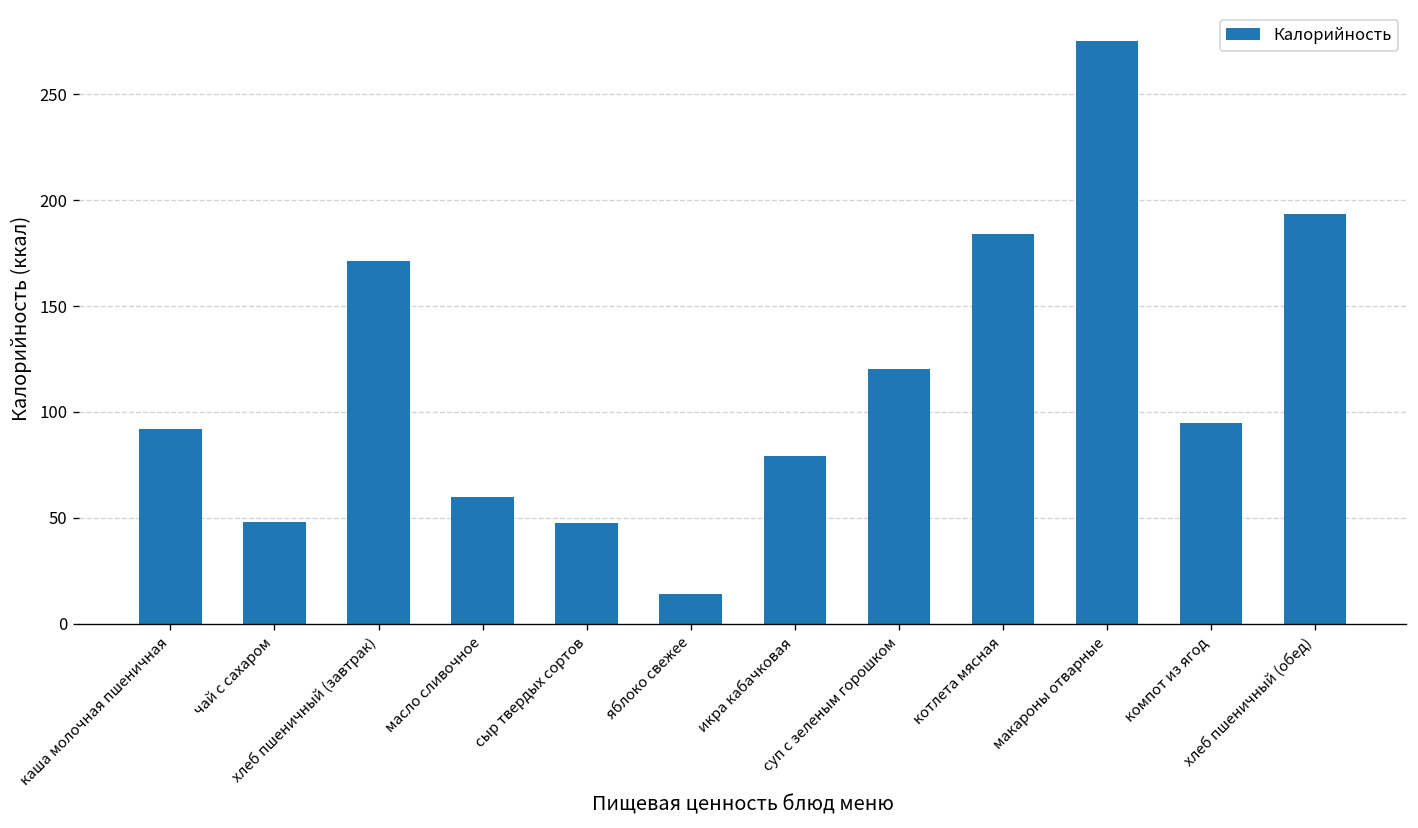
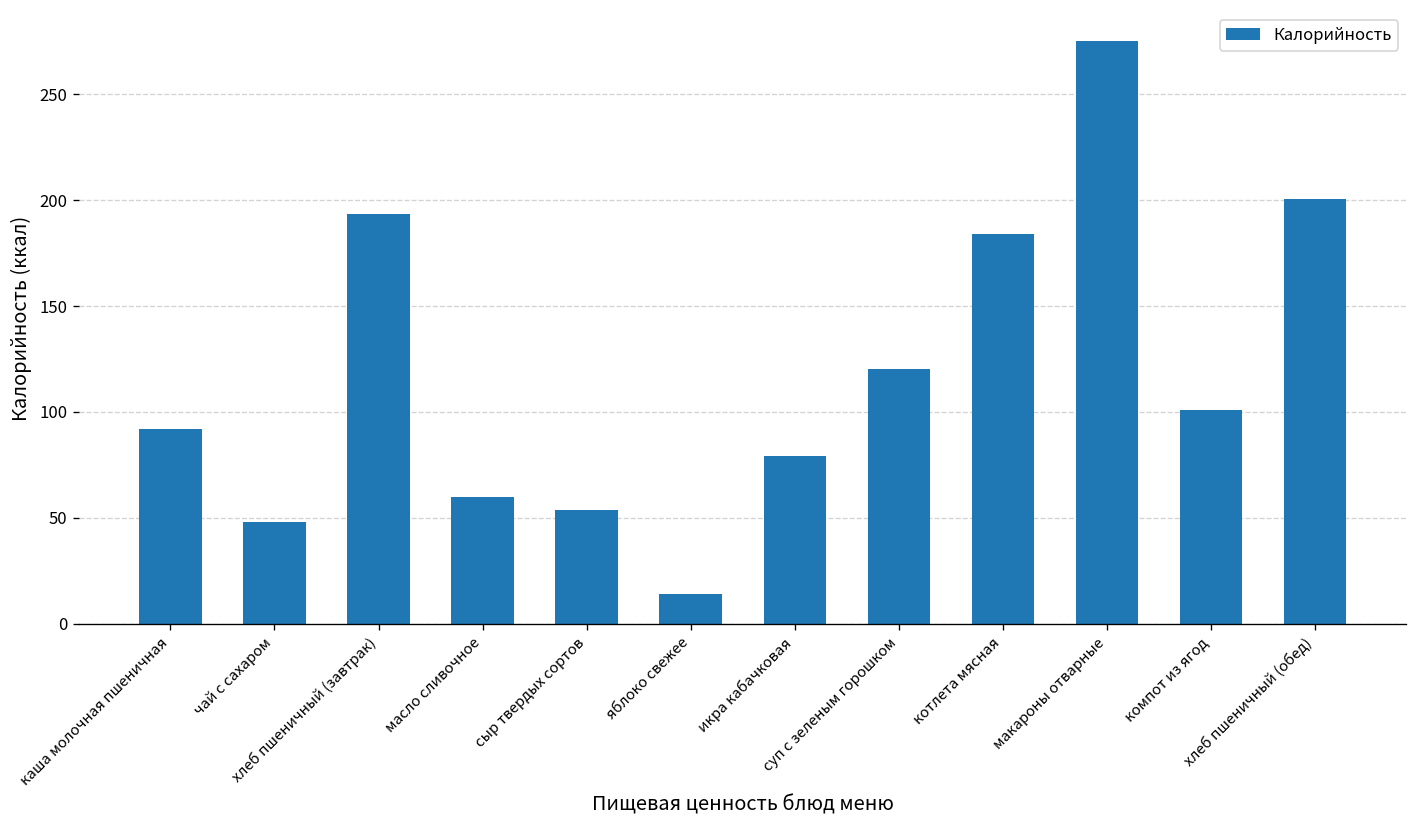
хлеб пшеничный (завтрак): 171 -> 194
сыр твердых сортов: 48 -> 54
компот из ягод: 95 -> 101
хлеб пшеничный (обед): 194 -> 200
